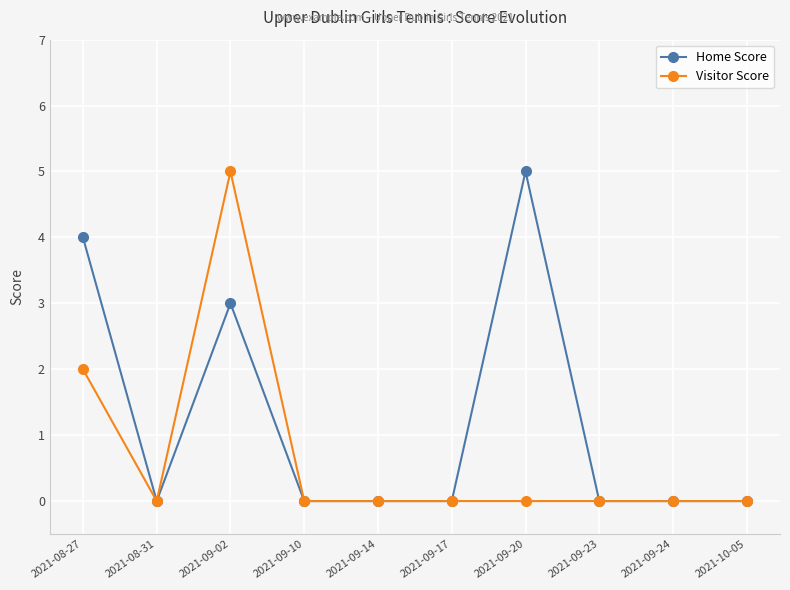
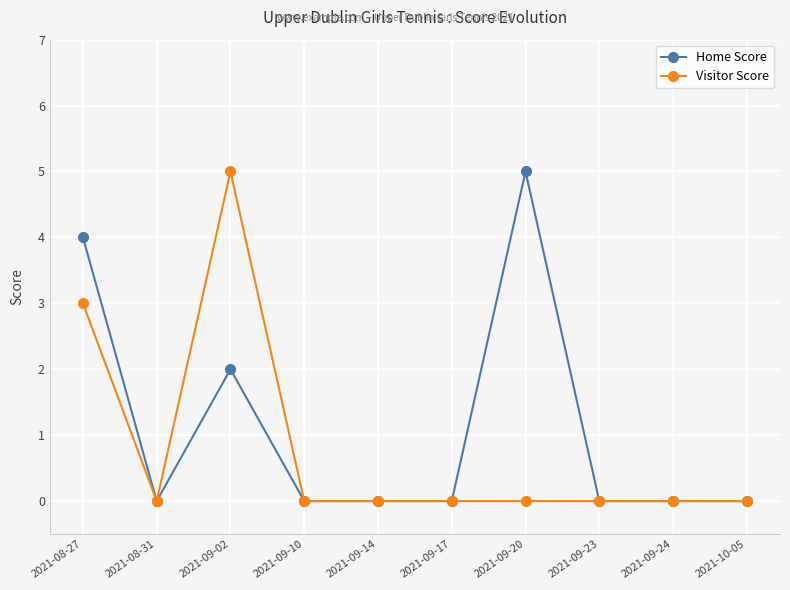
Visitor Score, 2021-08-27: 2 -> 3
Home Score, 2021-09-02: 3 -> 2
